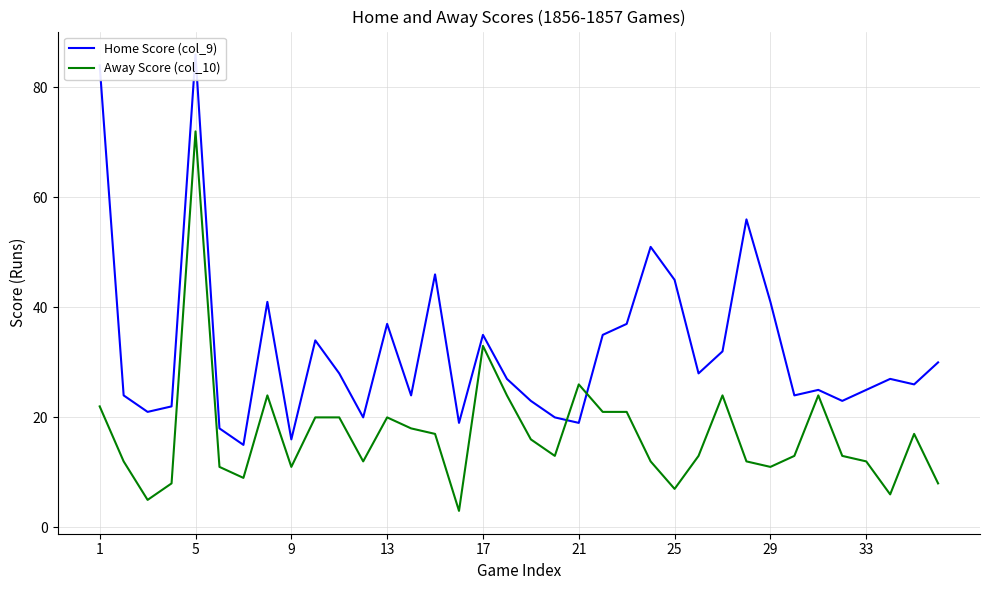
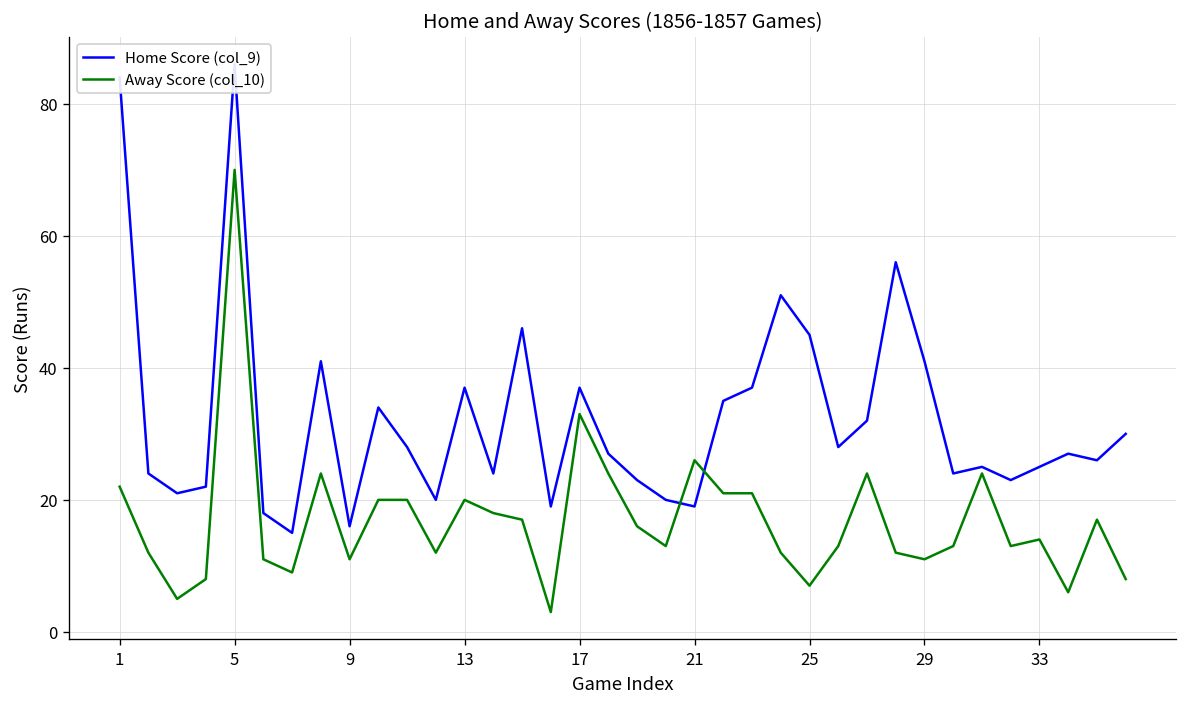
Away Score (col_10), 5: 72 -> 70
Home Score (col_9), 17: 35 -> 37
Away Score (col_10), 33: 12 -> 14
